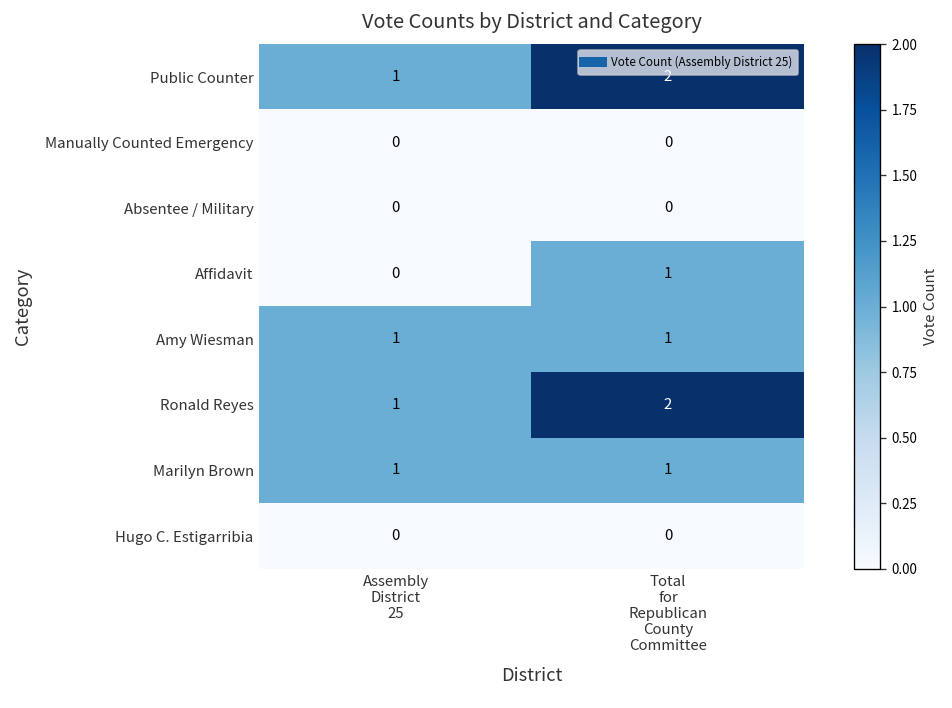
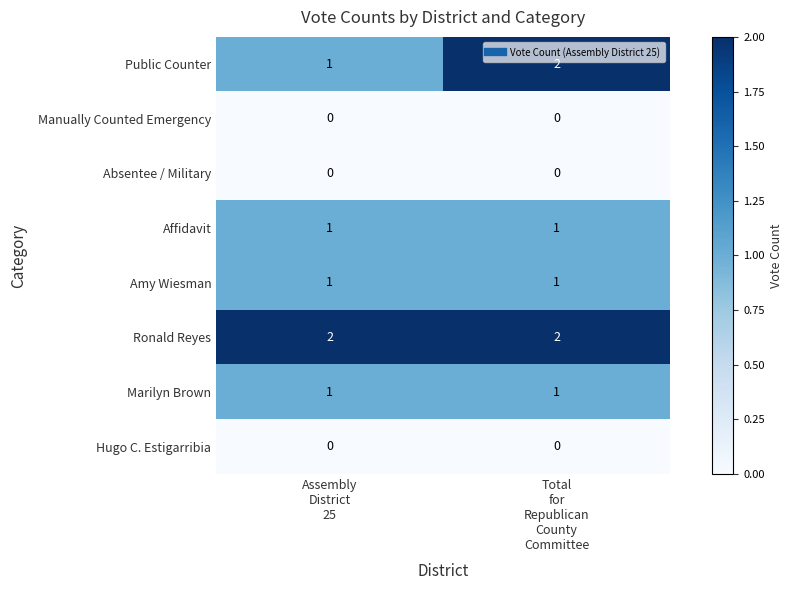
Affidavit, Assembly District 25: 0 -> 1
Ronald Reyes, Assembly District 25: 1 -> 2
